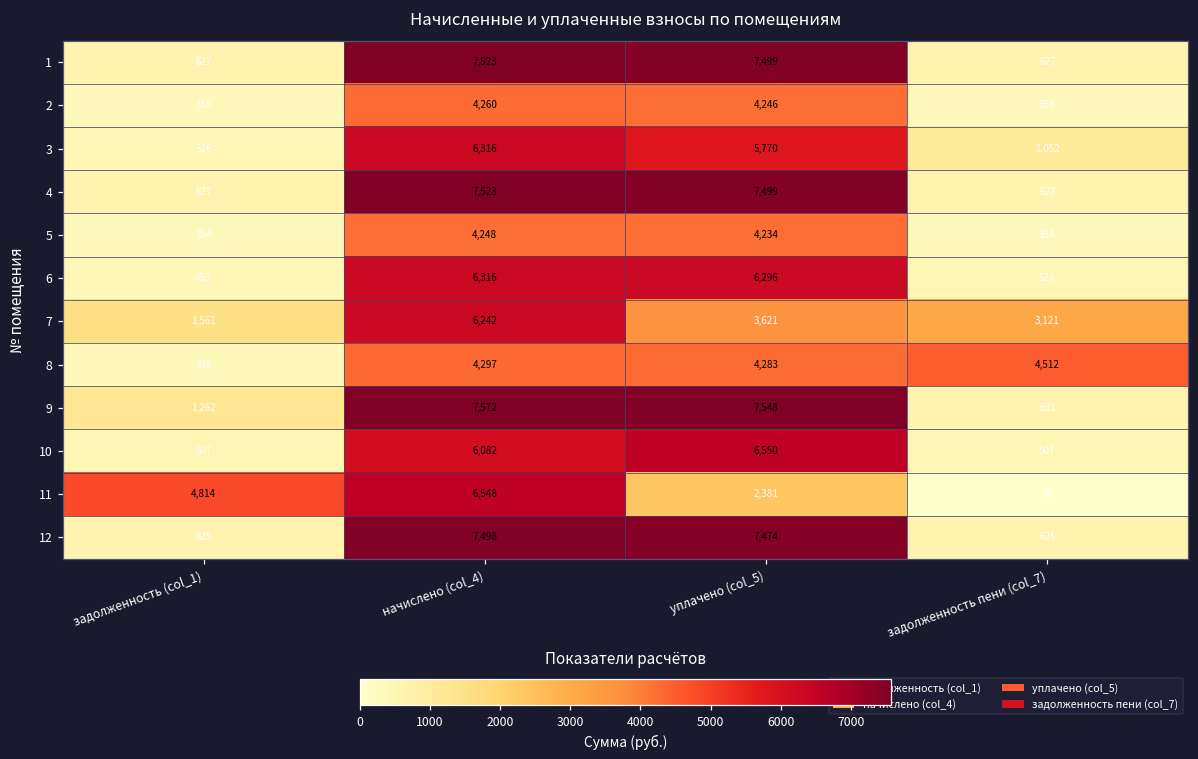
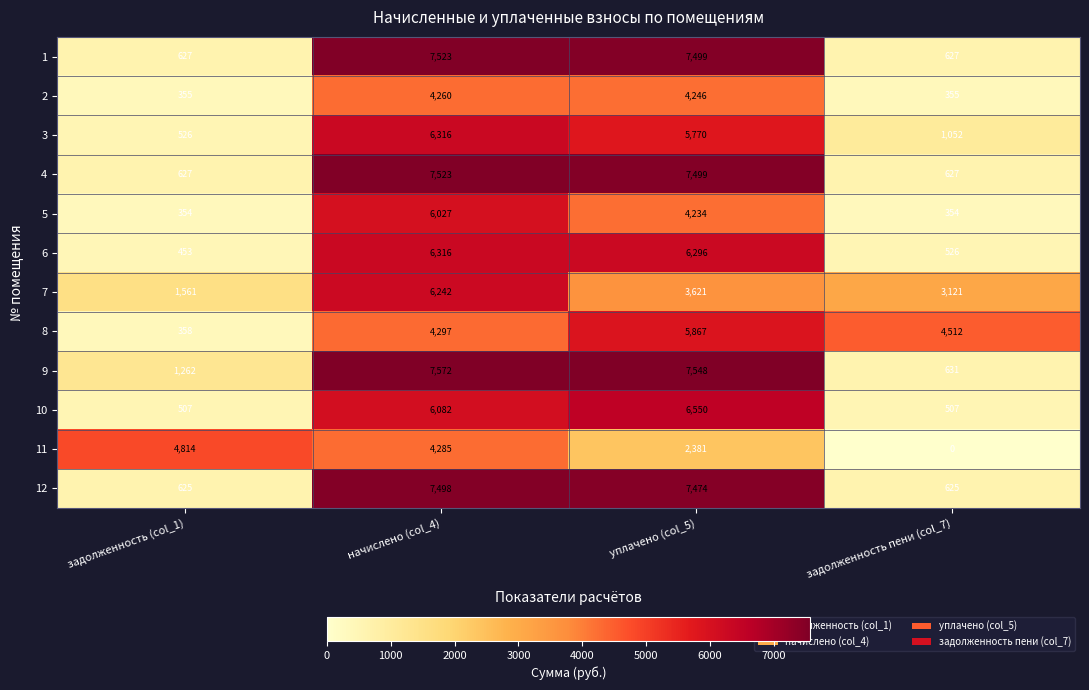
5, начислено (col_4): 4,248 -> 6,027
8, уплачено (col_5): 4,283 -> 5,867
11, начислено (col_4): 6,548 -> 4,285
